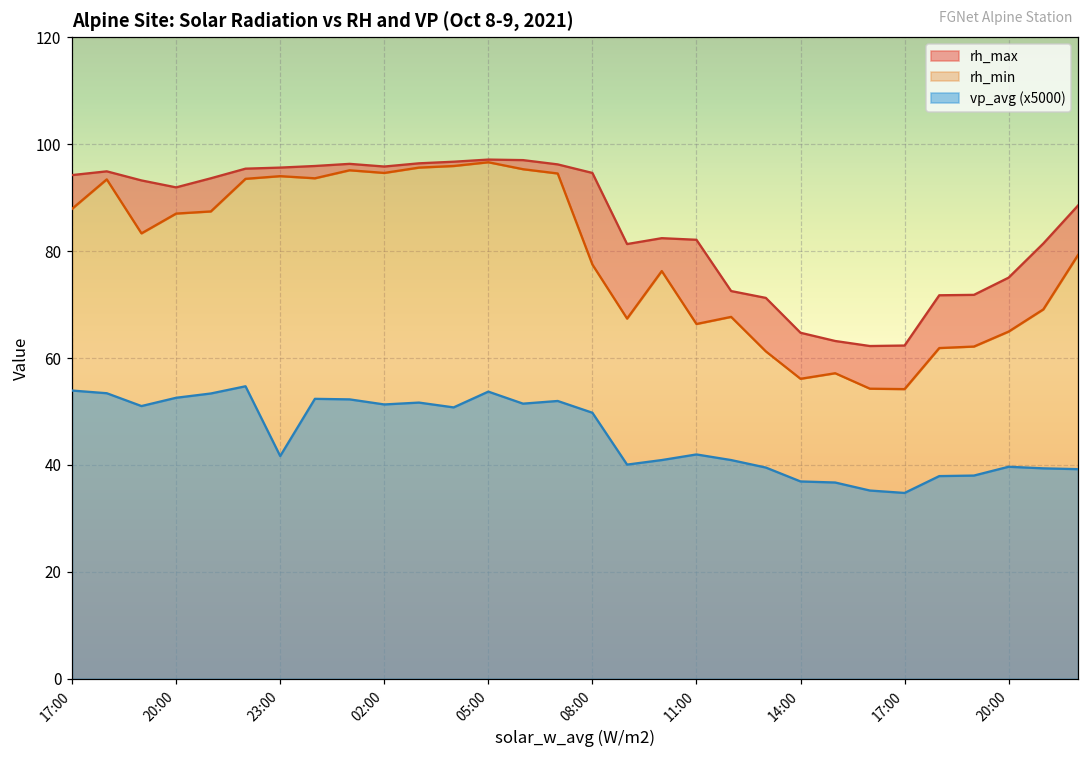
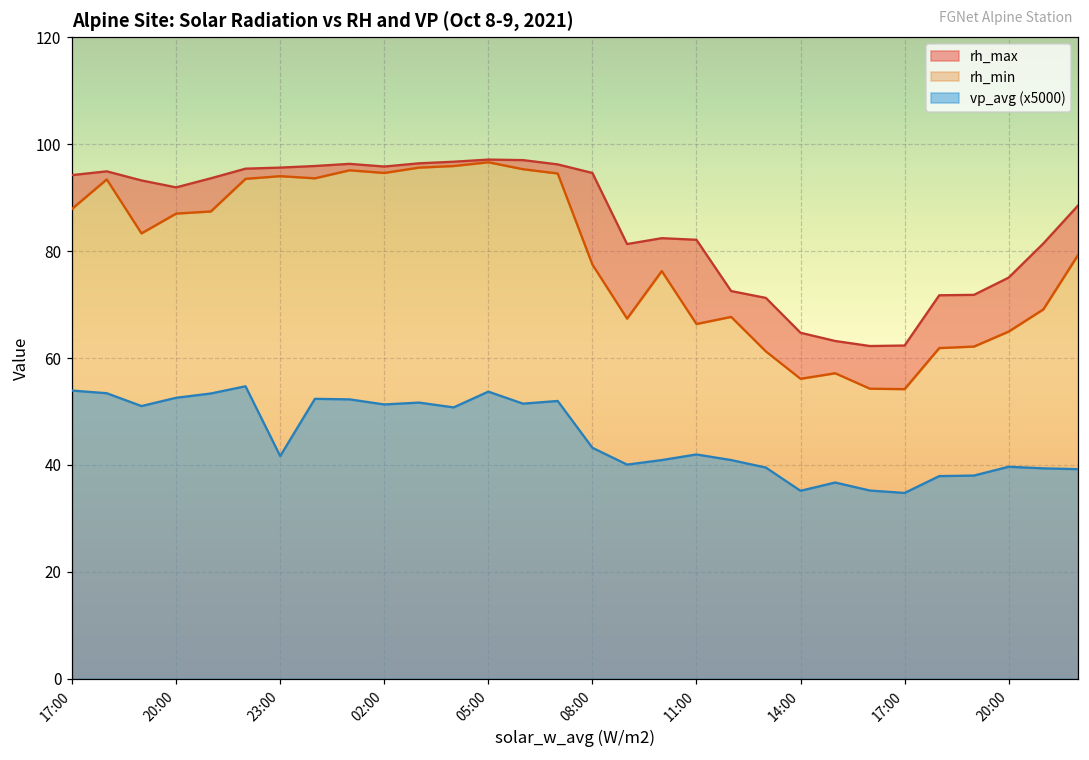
vp_avg (x5000), 08:00: 50 -> 43
vp_avg (x5000), 14:00: 37 -> 35
